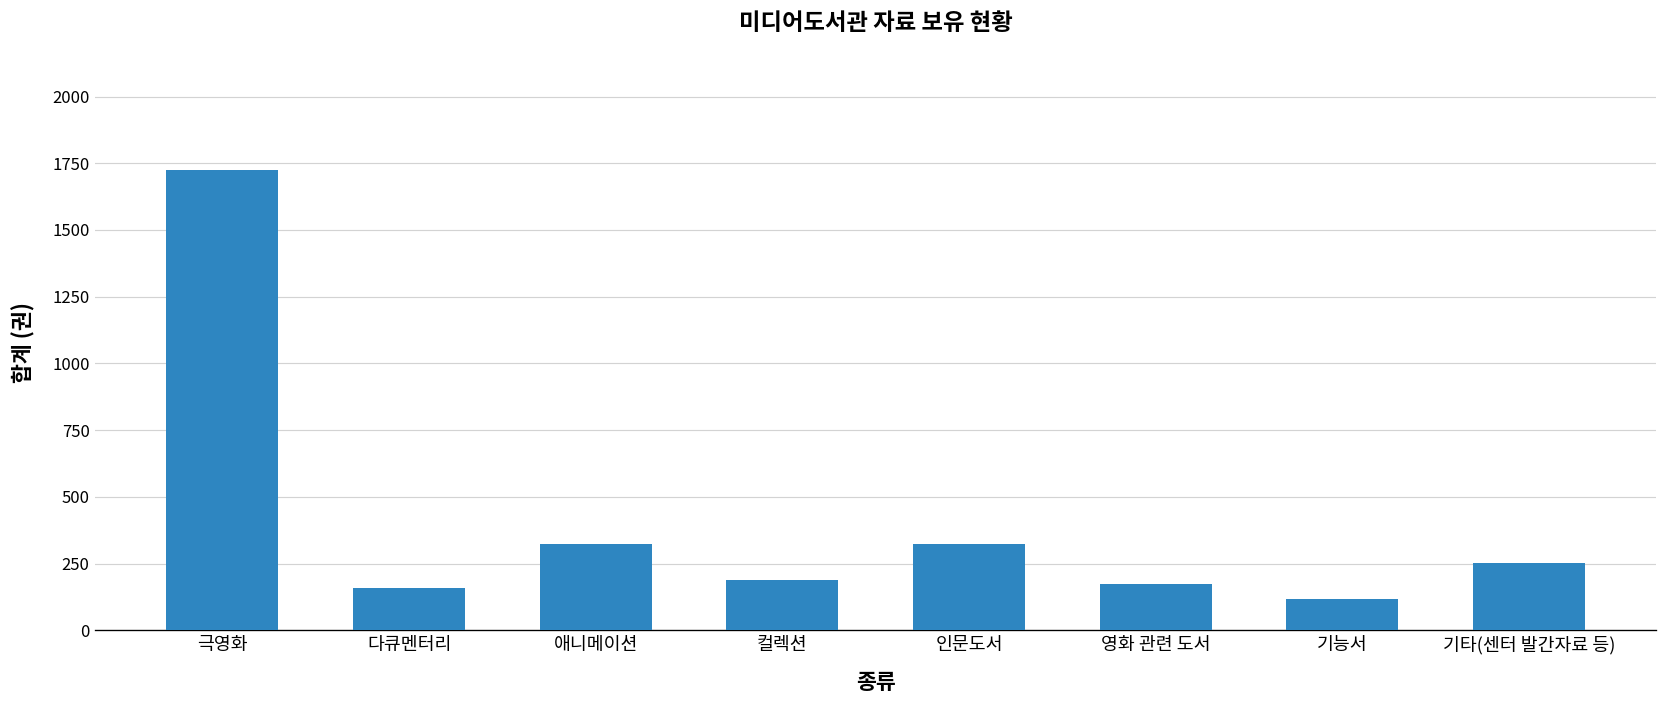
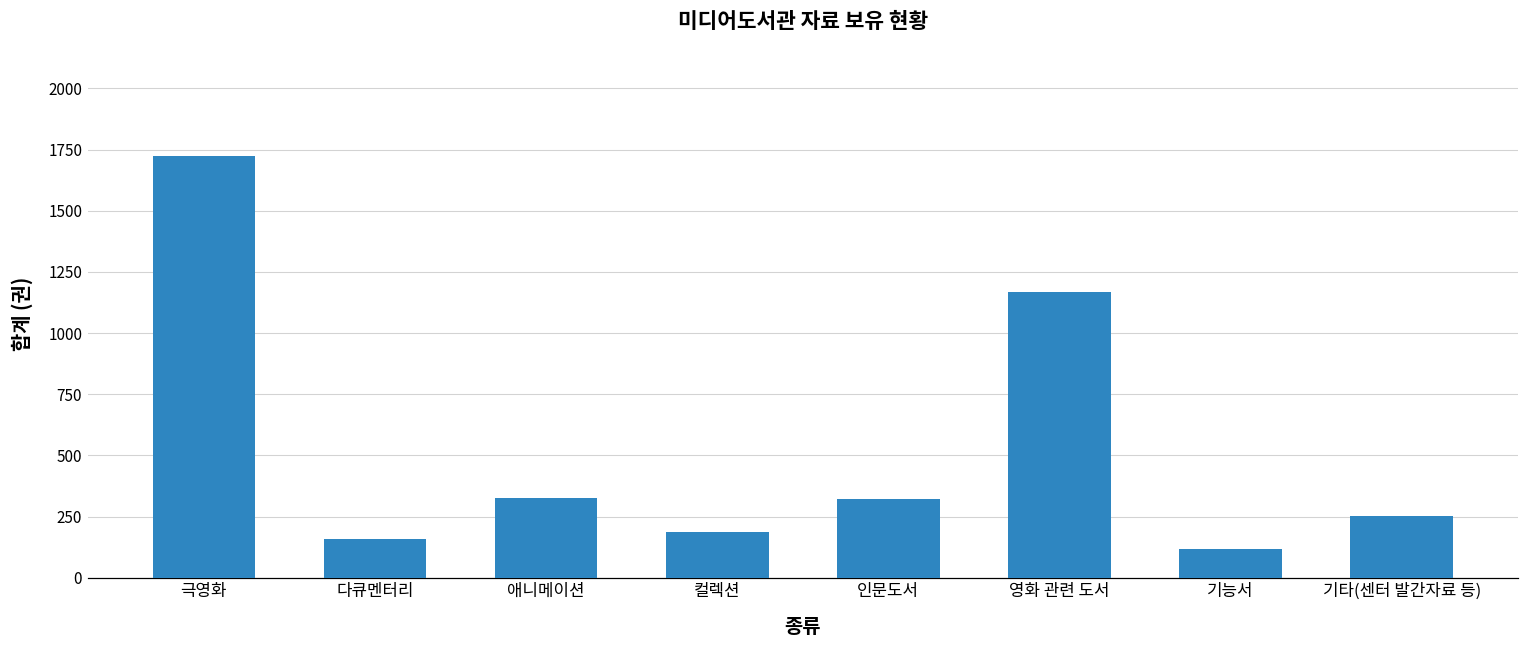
영화 관련 도서: 170 -> 1170
